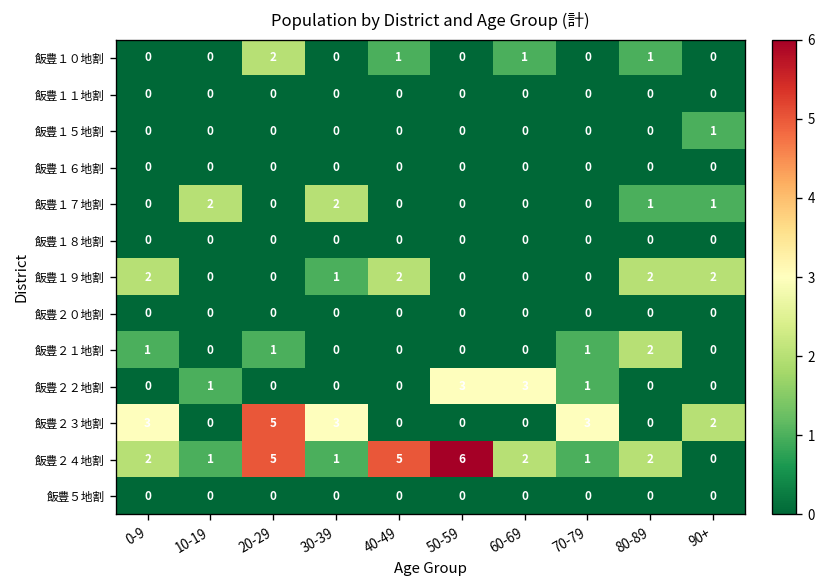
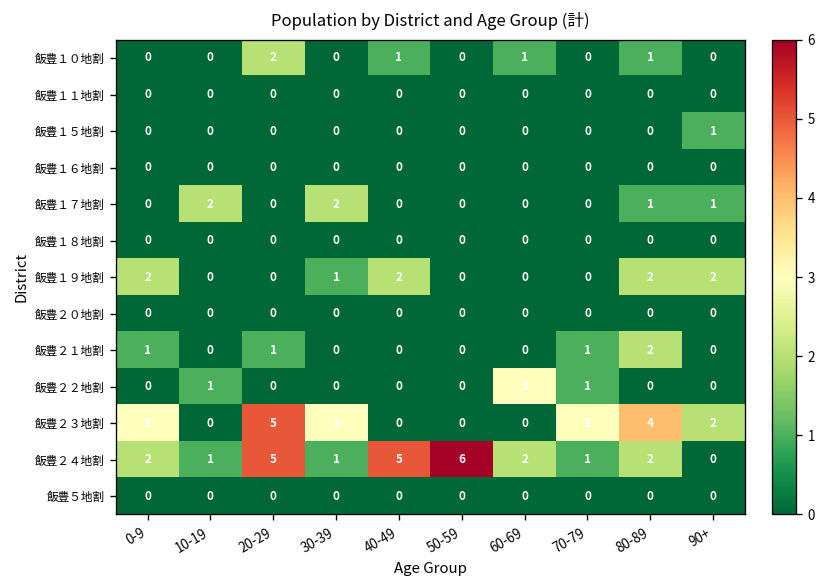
飯豊２２地割, 50-59: 3 -> 0
飯豊２３地割, 80-89: 0 -> 4
